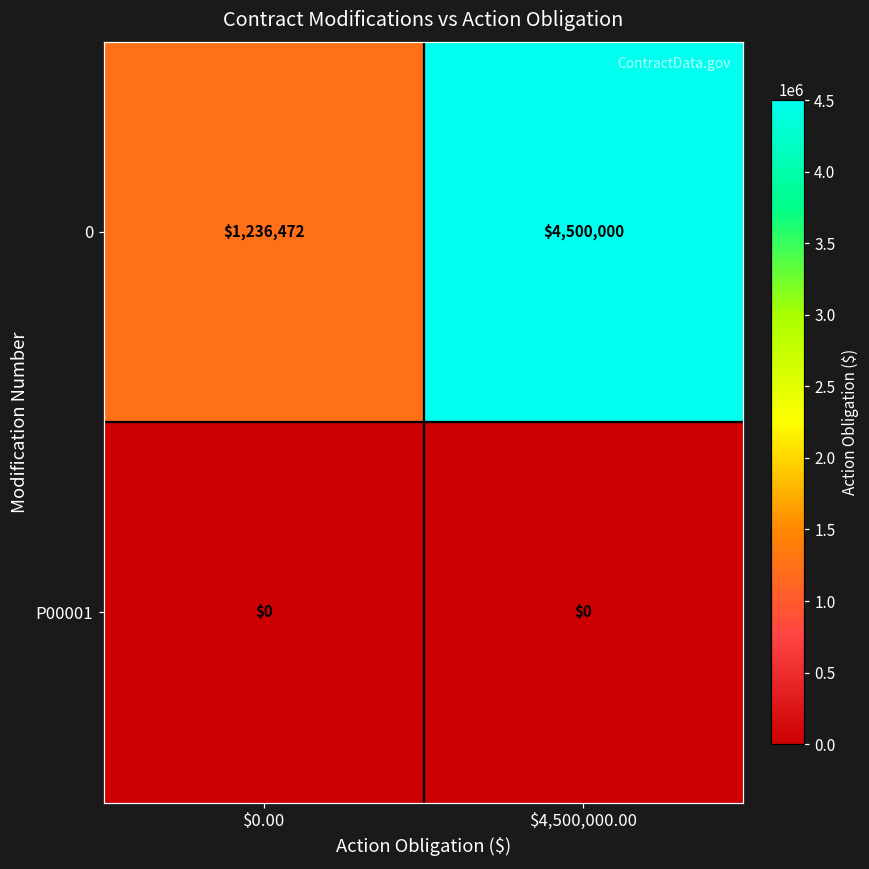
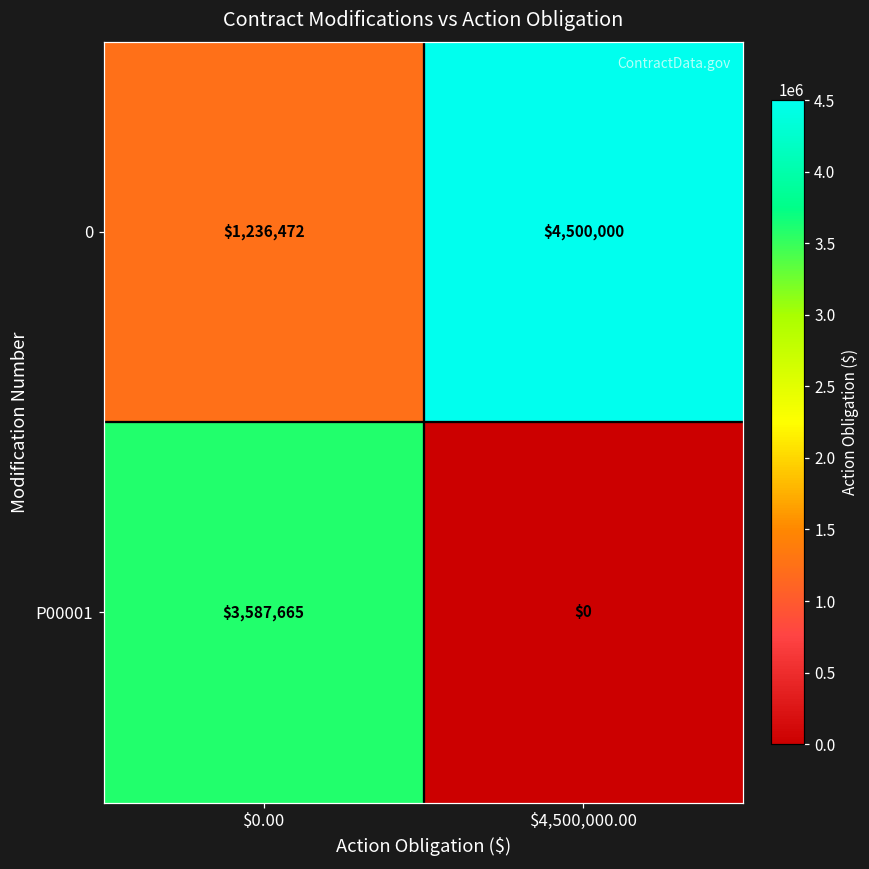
P00001, $0.00: $0 -> $3,587,665
